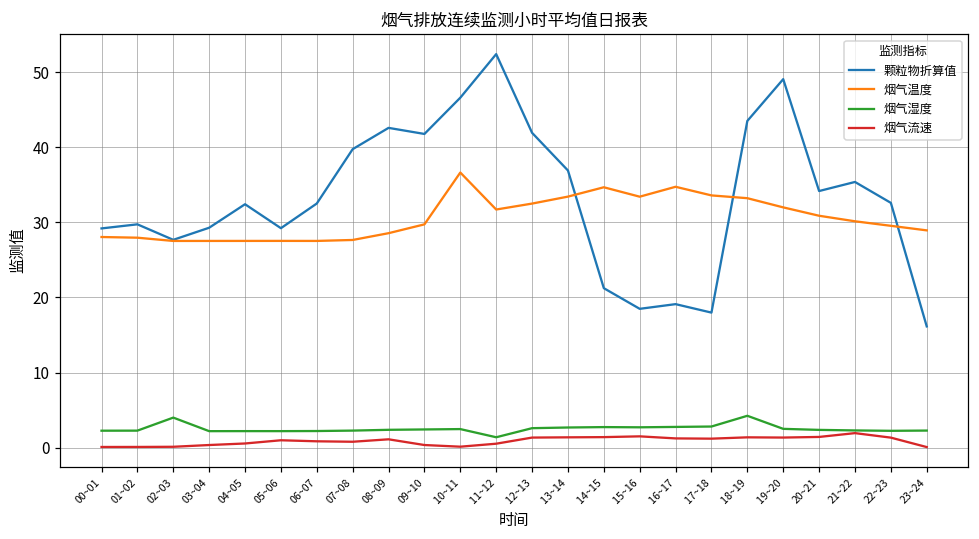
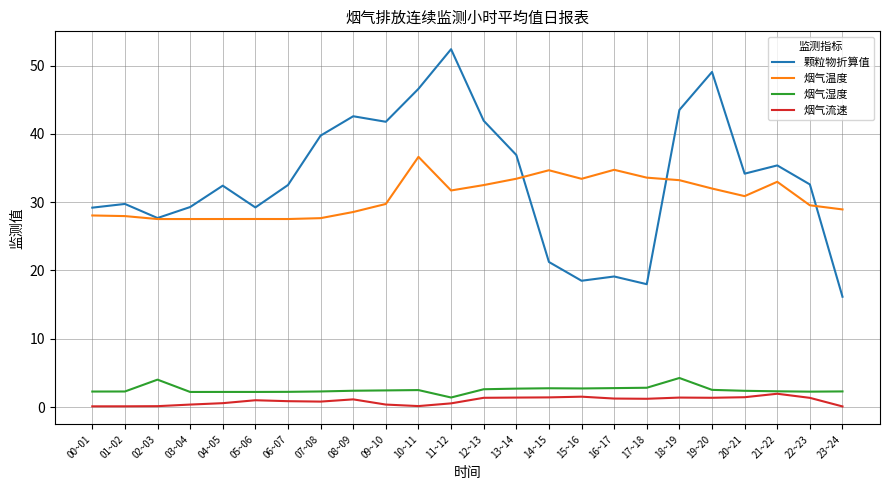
烟气温度, 21~22: 30 -> 33
